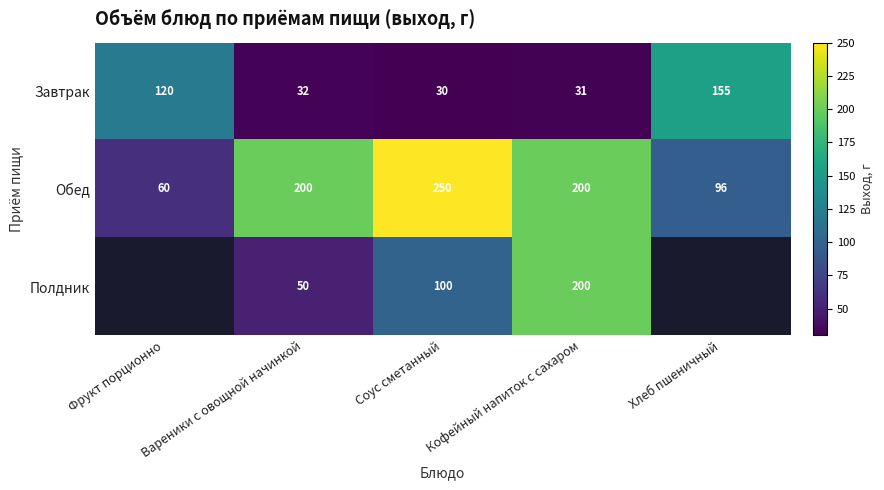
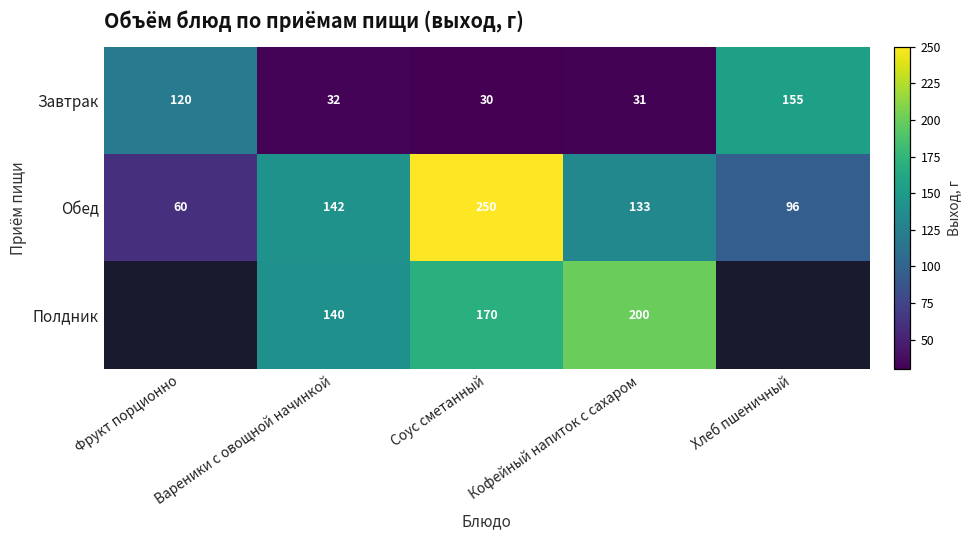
Обед, Вареники с овощной начинкой: 200 -> 142
Обед, Кофейный напиток с сахаром: 200 -> 133
Полдник, Вареники с овощной начинкой: 50 -> 140
Полдник, Соус сметанный: 100 -> 170
